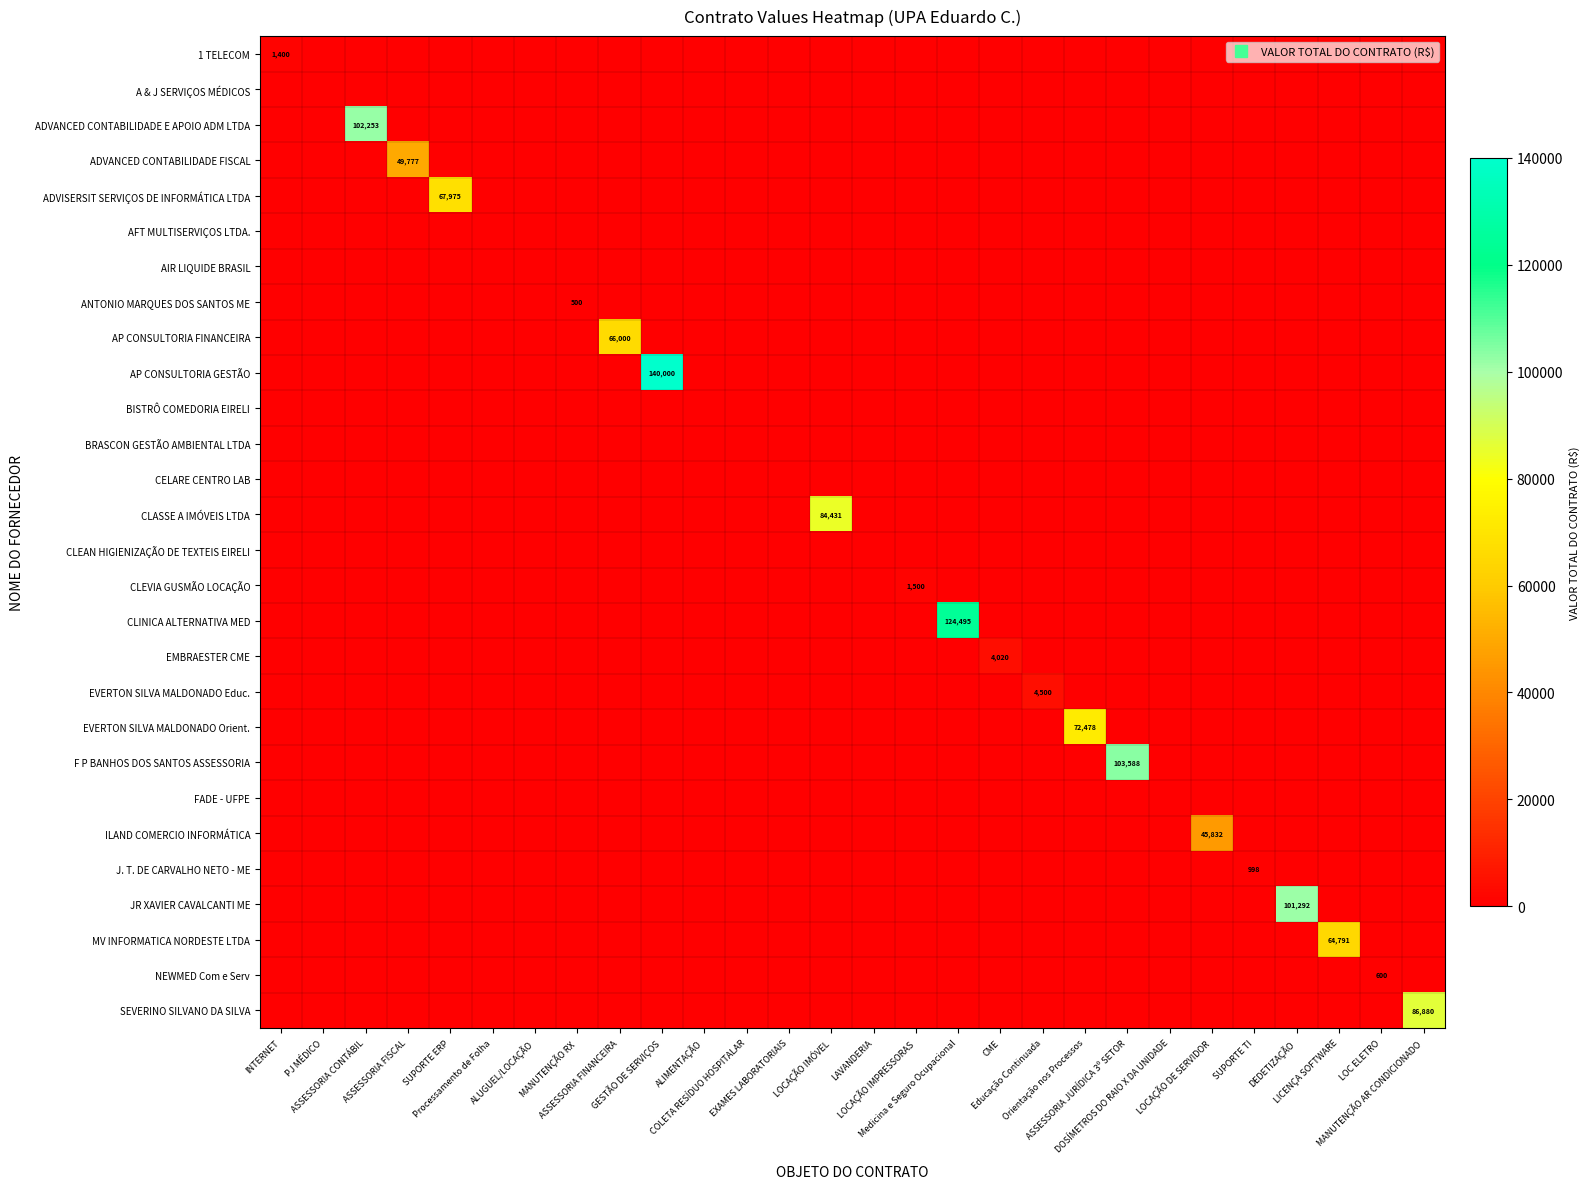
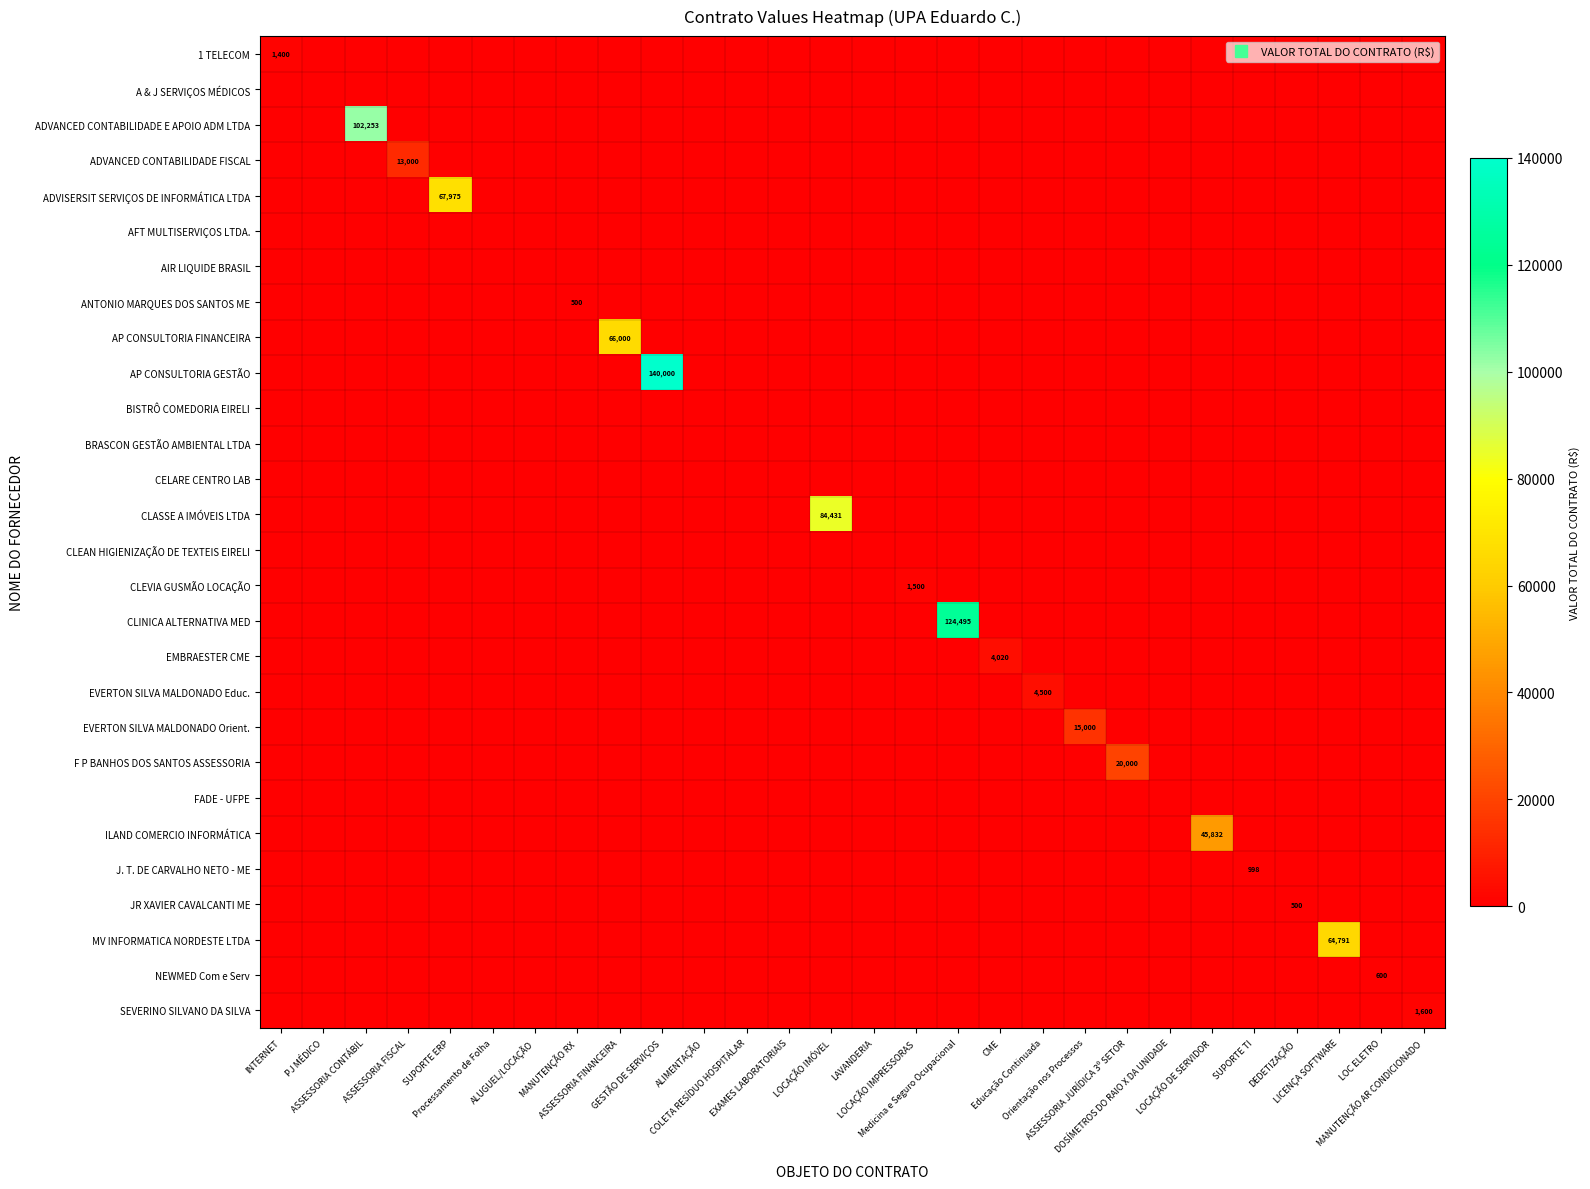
ADVANCED CONTABILIDADE FISCAL, ASSESSORIA FISCAL: 49,777 -> 13,000
EVERTON SILVA MALDONADO Orient., Orientação nos Processos: 72,478 -> 15,000
F P BANHOS DOS SANTOS ASSESSORIA, ASSESSORIA JURÍDICA 3º SETOR: 103,588 -> 20,000
JR XAVIER CAVALCANTI ME, DEDETIZAÇÃO: 101,292 -> 500
SEVERINO SILVANO DA SILVA, MANUTENÇÃO AR CONDICIONADO: 86,880 -> 1,600
